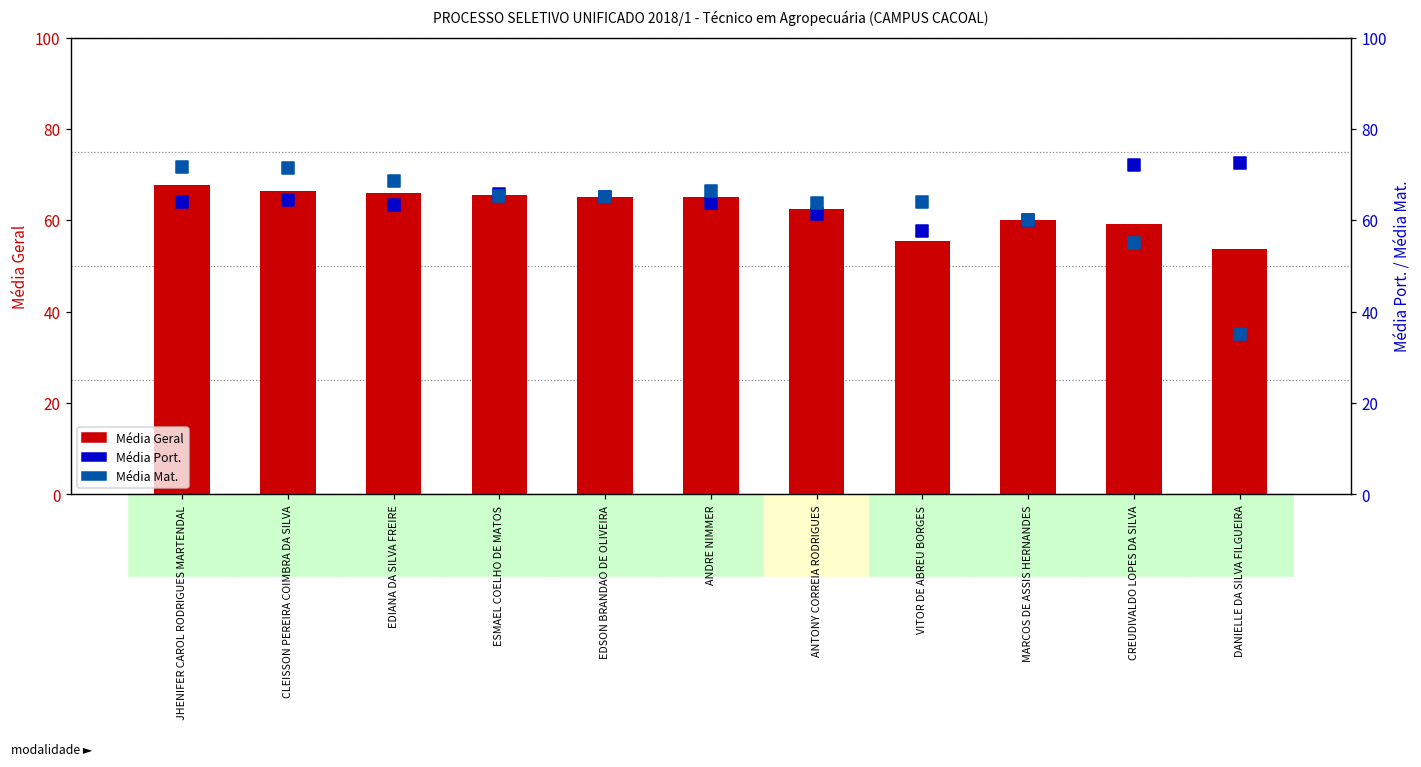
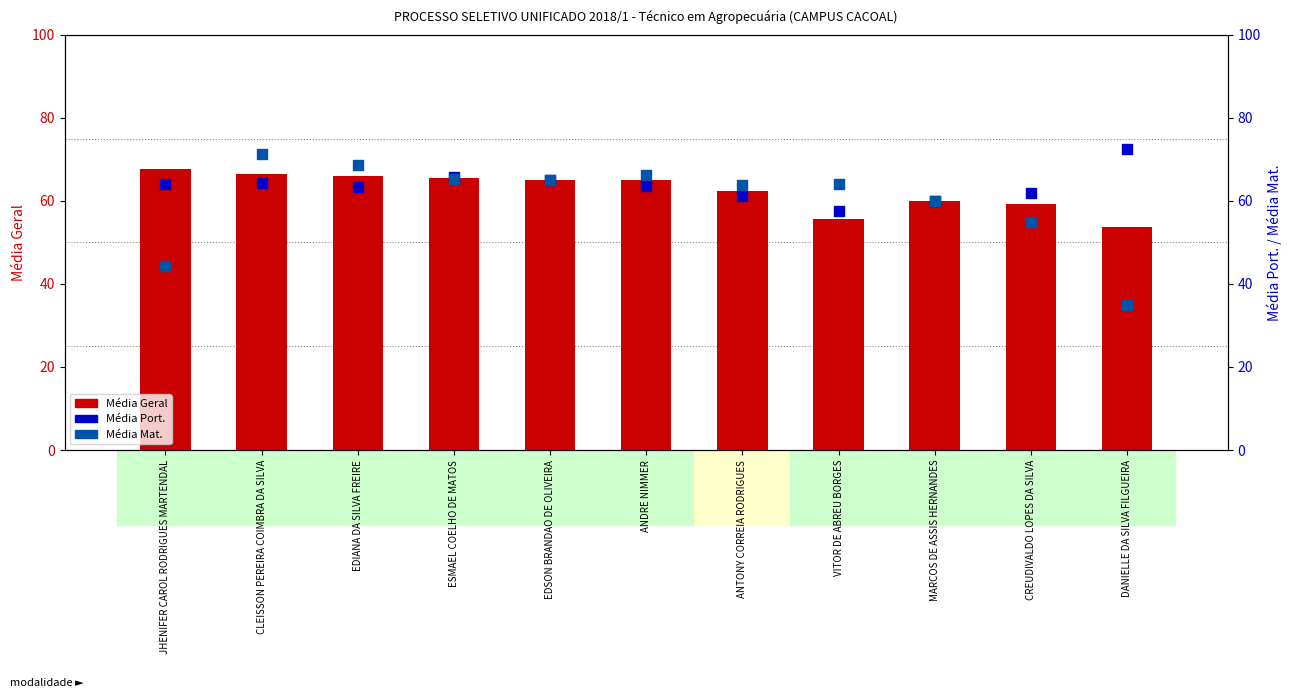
Média Mat., JHENIFER CAROL RODRIGUES MARTENDAL: 72 -> 44
Média Port., CREUDIVALDO LOPES DA SILVA: 72 -> 62
